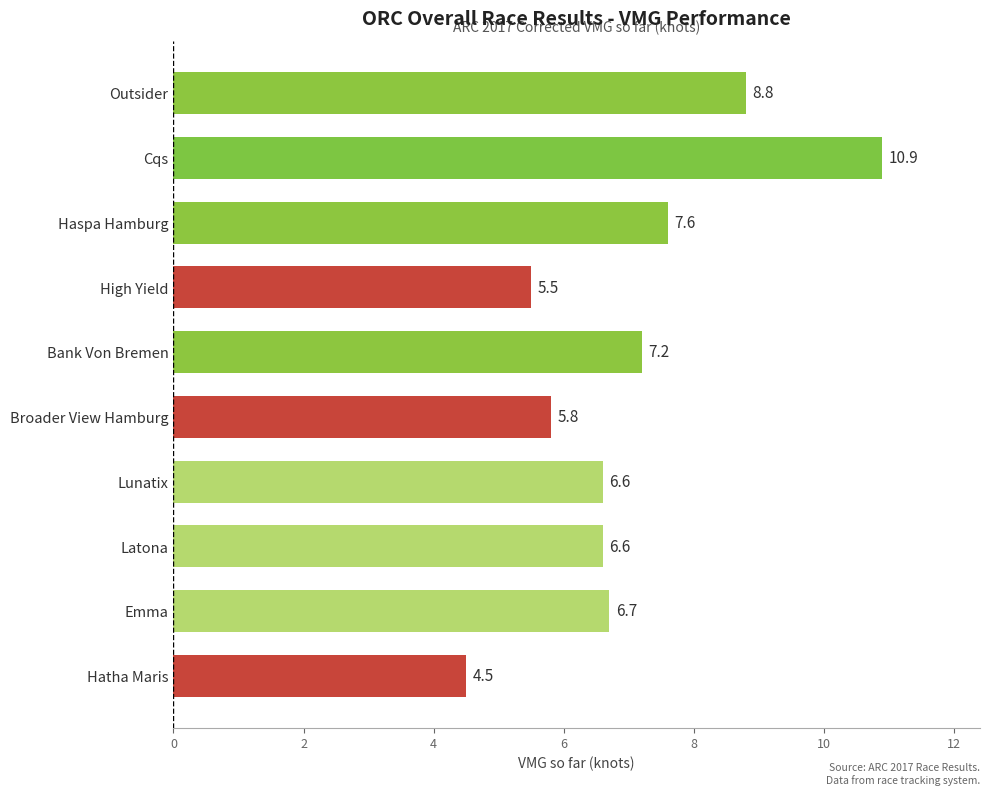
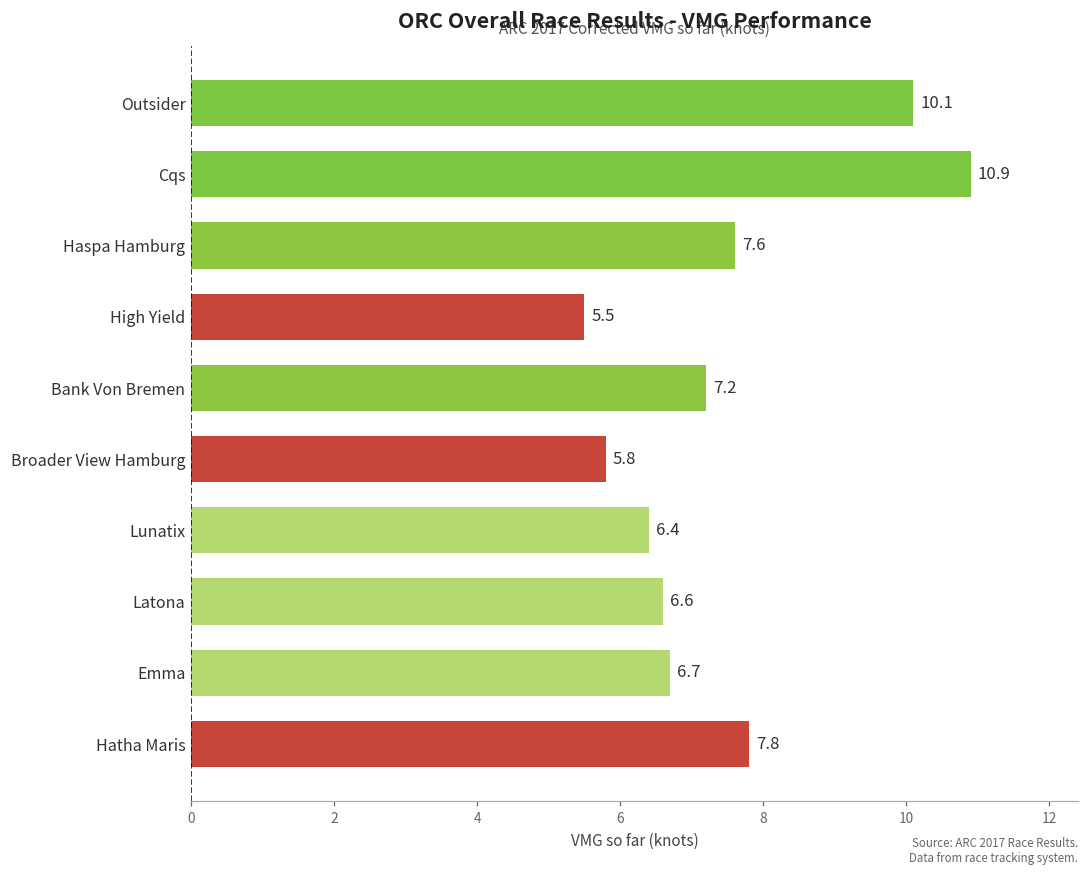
Outsider: 8.8 -> 10.1
Lunatix: 6.6 -> 6.4
Hatha Maris: 4.5 -> 7.8
